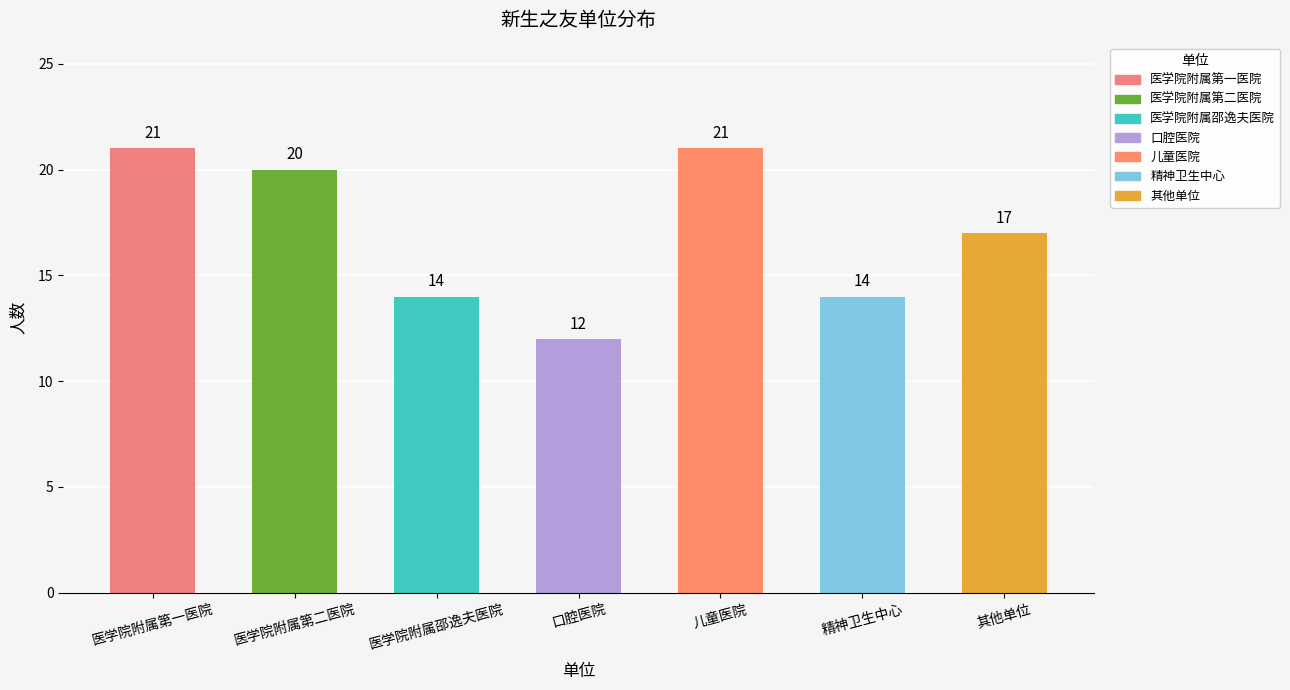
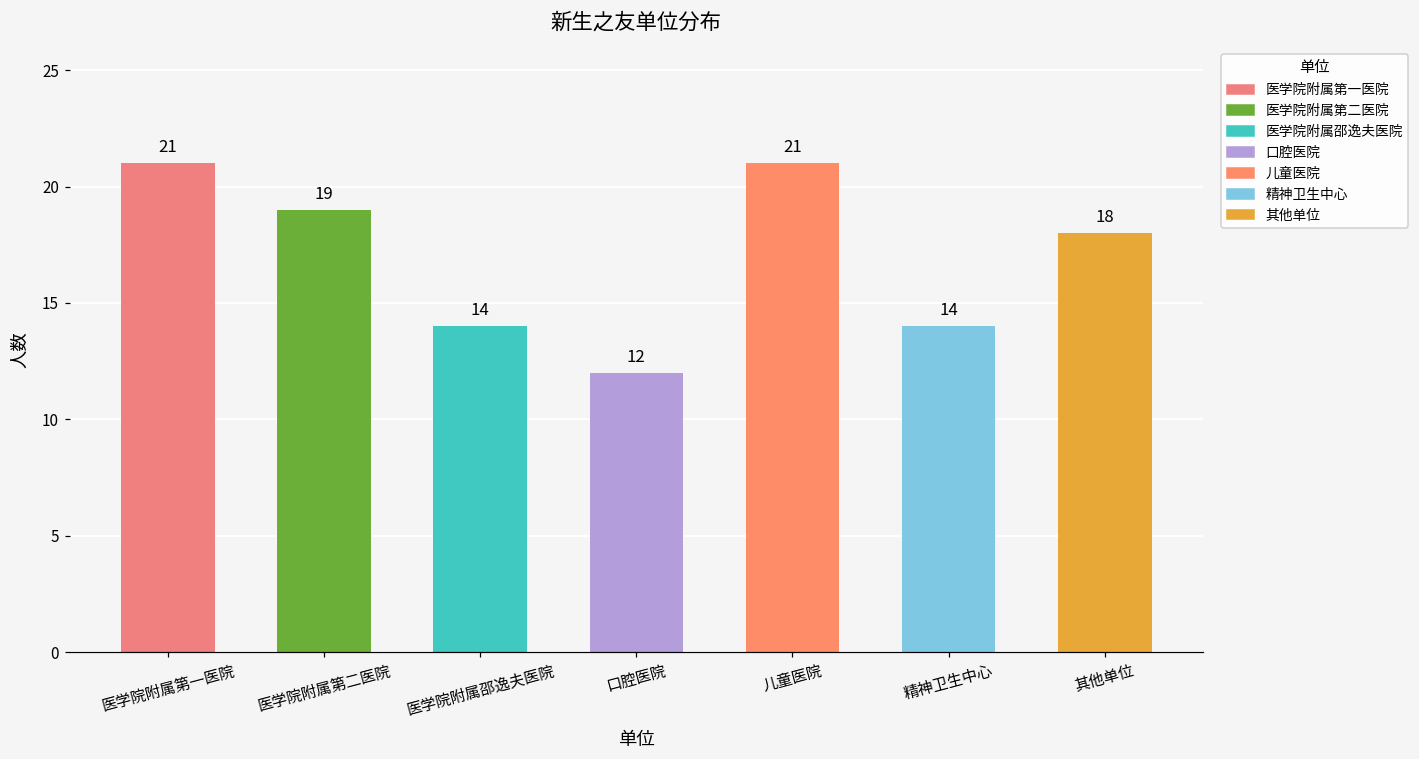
医学院附属第二医院: 20 -> 19
其他单位: 17 -> 18
